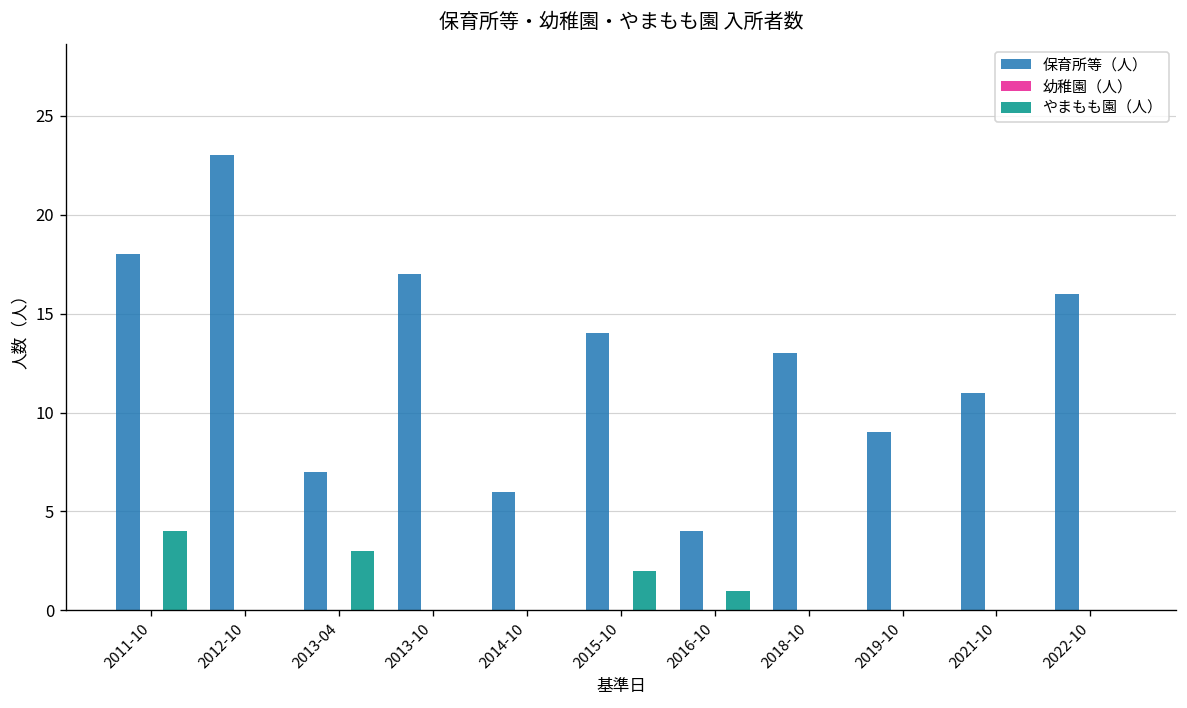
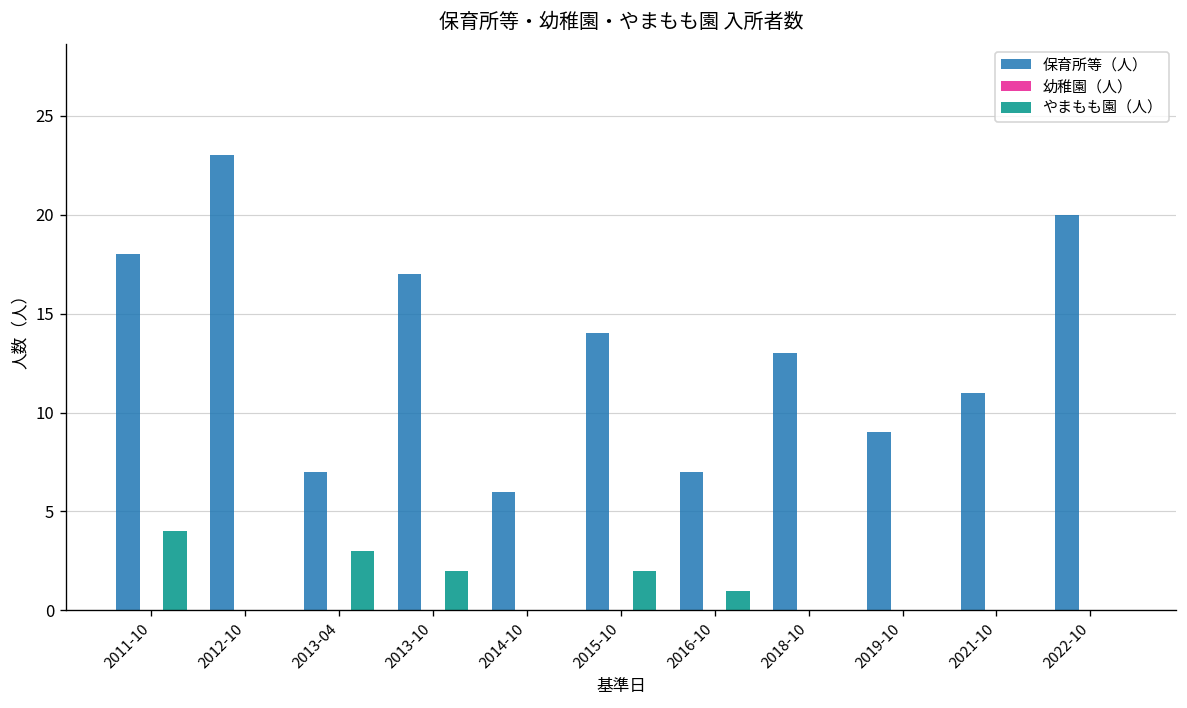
やまもも園（人）, 2013-10: 0 -> 2
保育所等（人）, 2016-10: 4 -> 7
保育所等（人）, 2022-10: 16 -> 20
